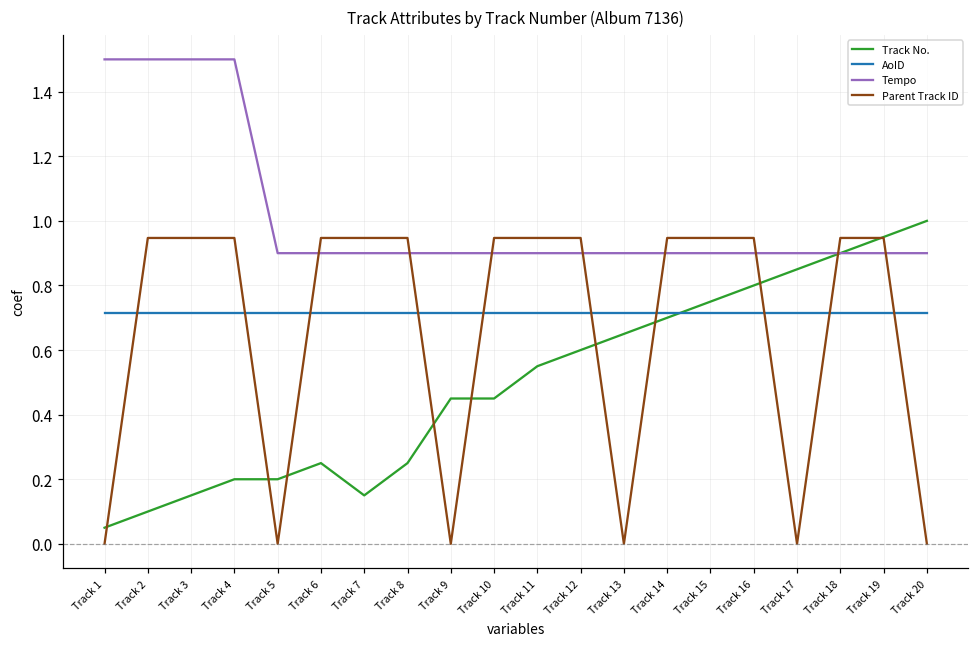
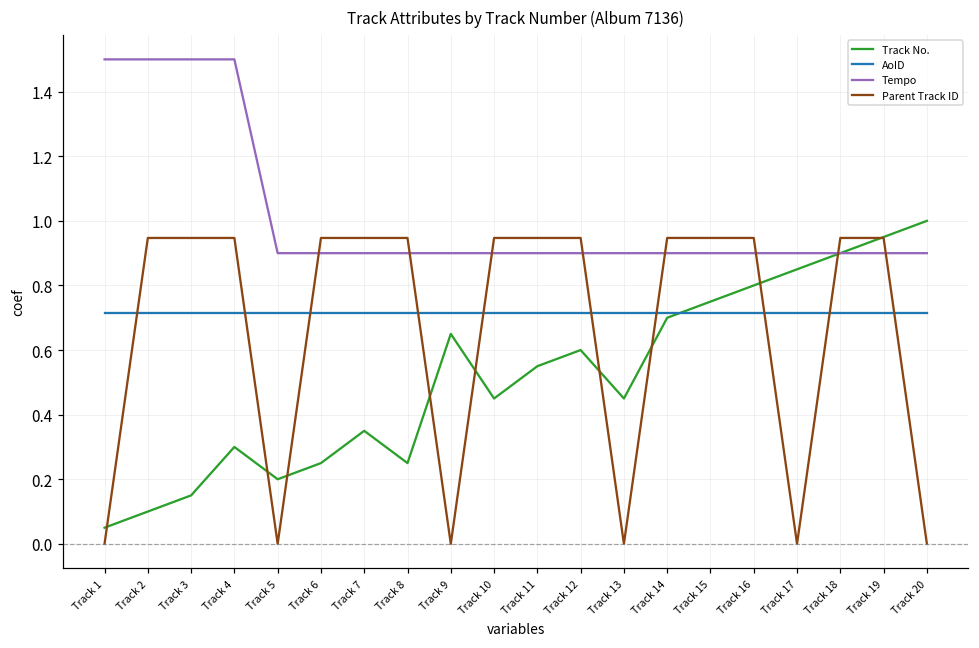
Track No., Track 4: 0.20 -> 0.30
Track No., Track 7: 0.15 -> 0.35
Track No., Track 9: 0.45 -> 0.65
Track No., Track 13: 0.65 -> 0.45
